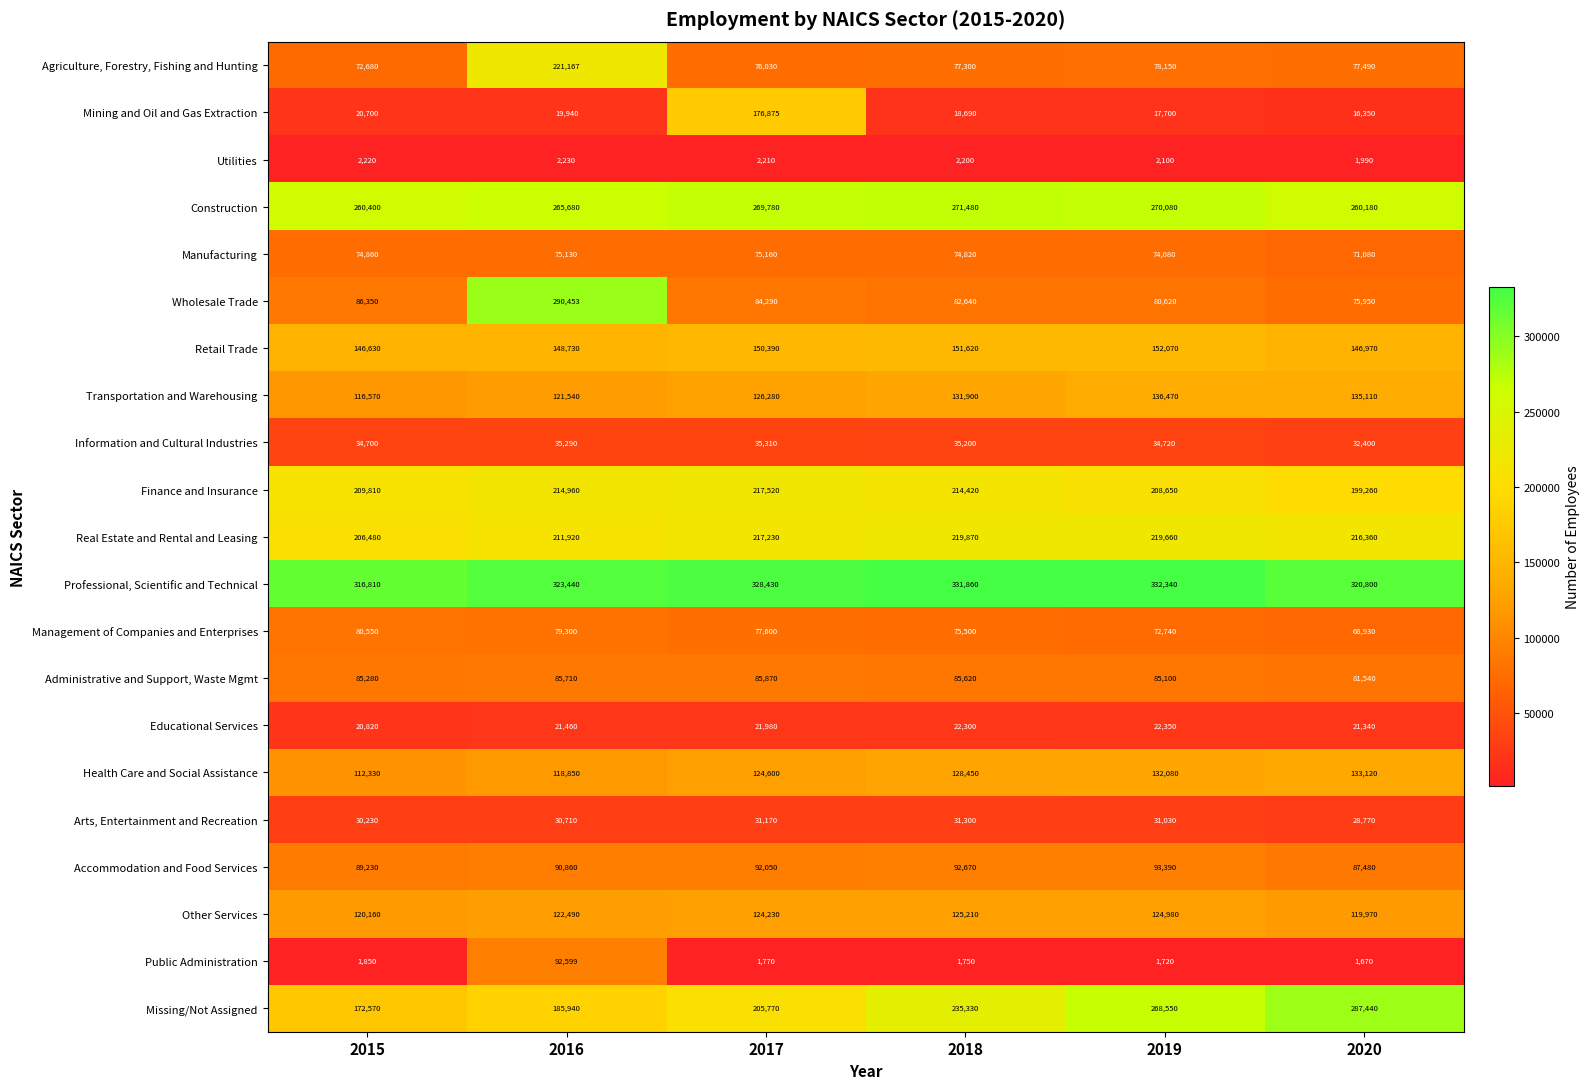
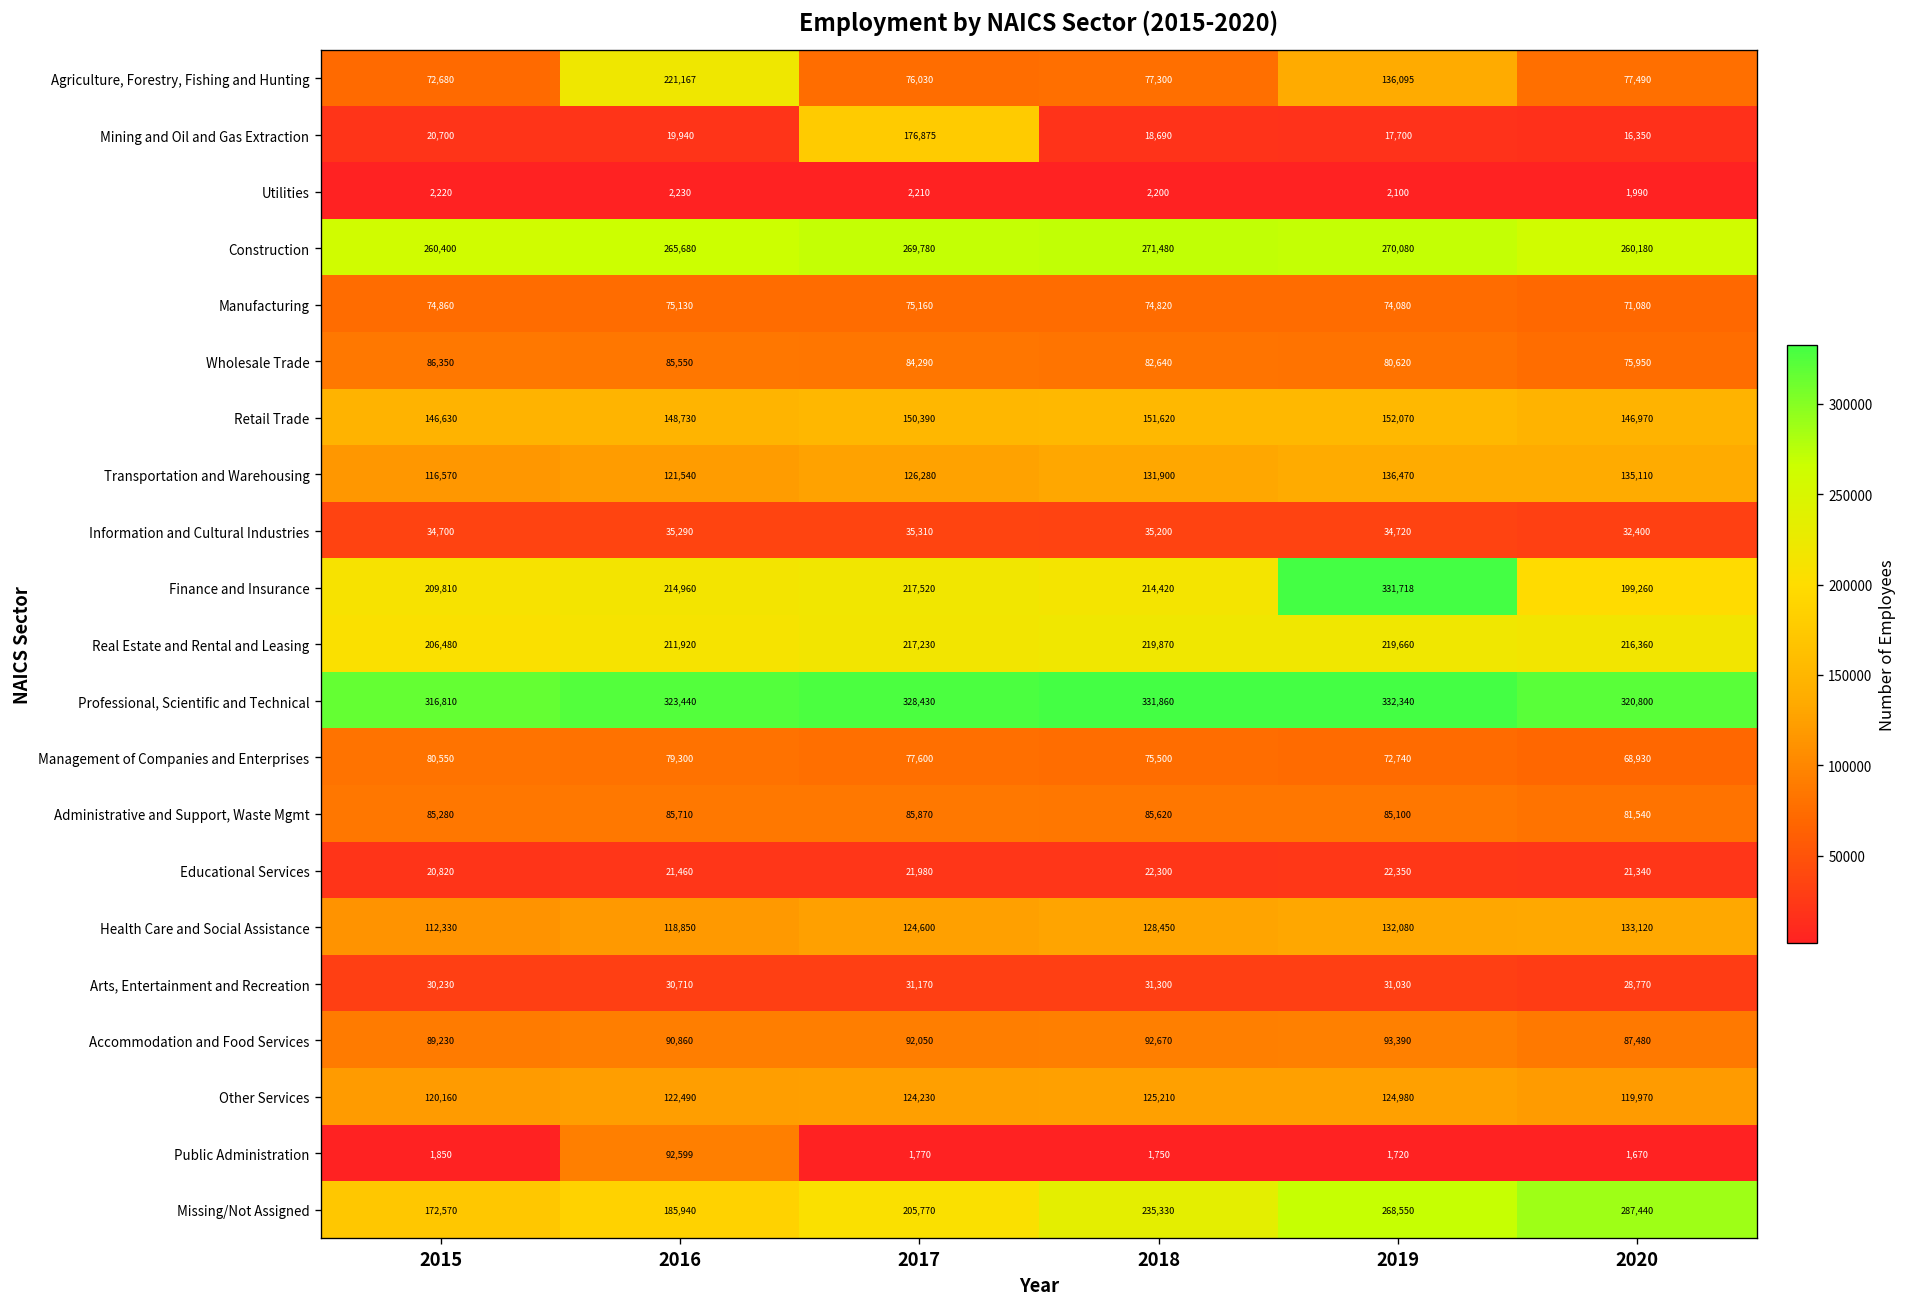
Agriculture, Forestry, Fishing and Hunting, 2019: 78,150 -> 136,095
Wholesale Trade, 2016: 290,453 -> 85,550
Finance and Insurance, 2019: 208,650 -> 331,718
